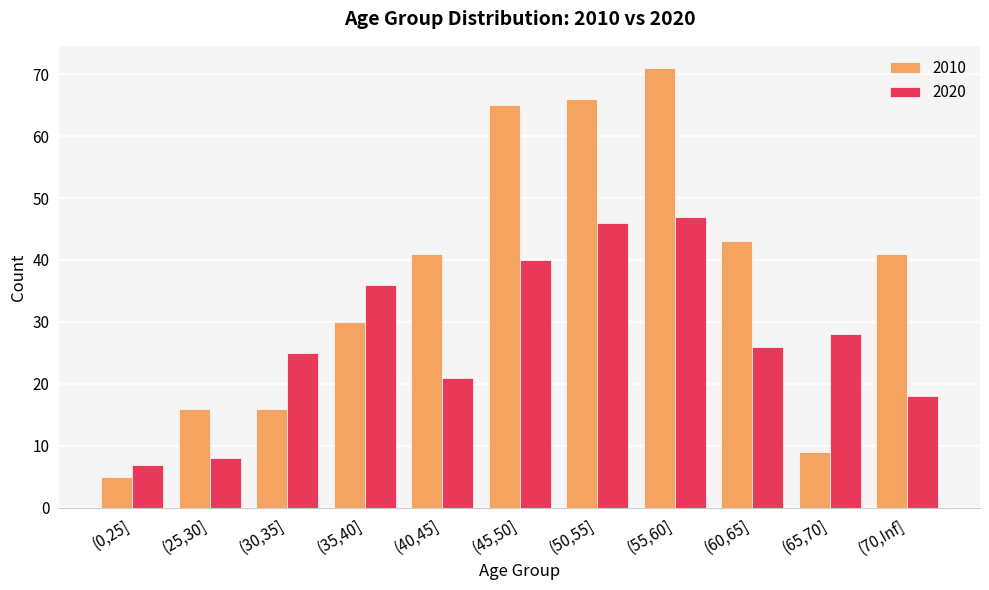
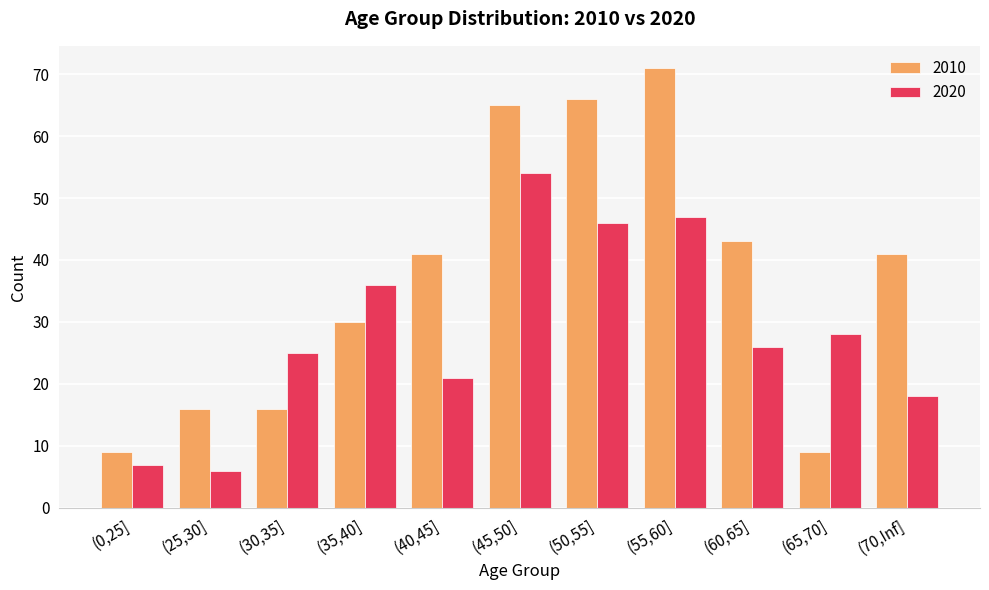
2010, (0,25]: 5 -> 9
2020, (25,30]: 8 -> 6
2020, (45,50]: 40 -> 54
